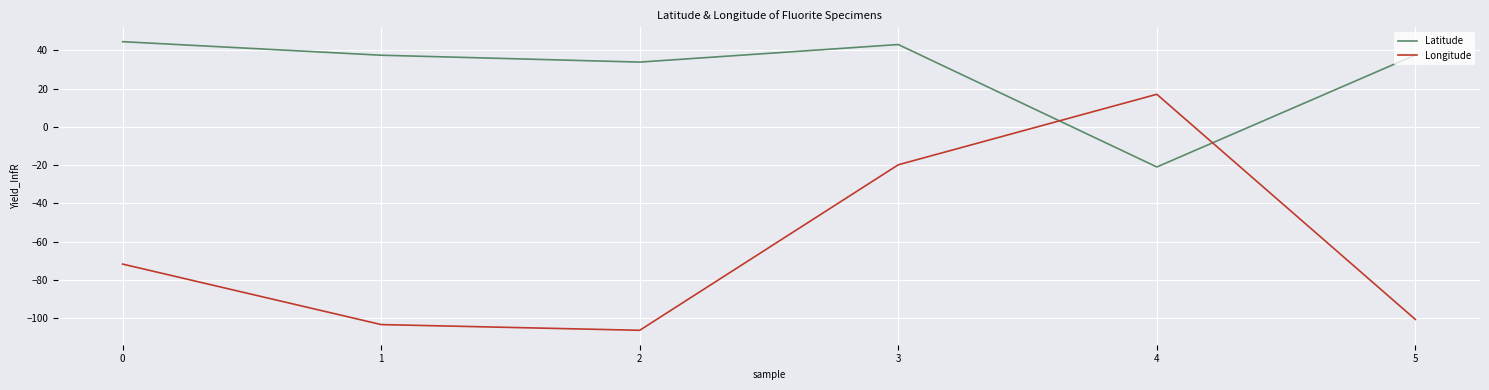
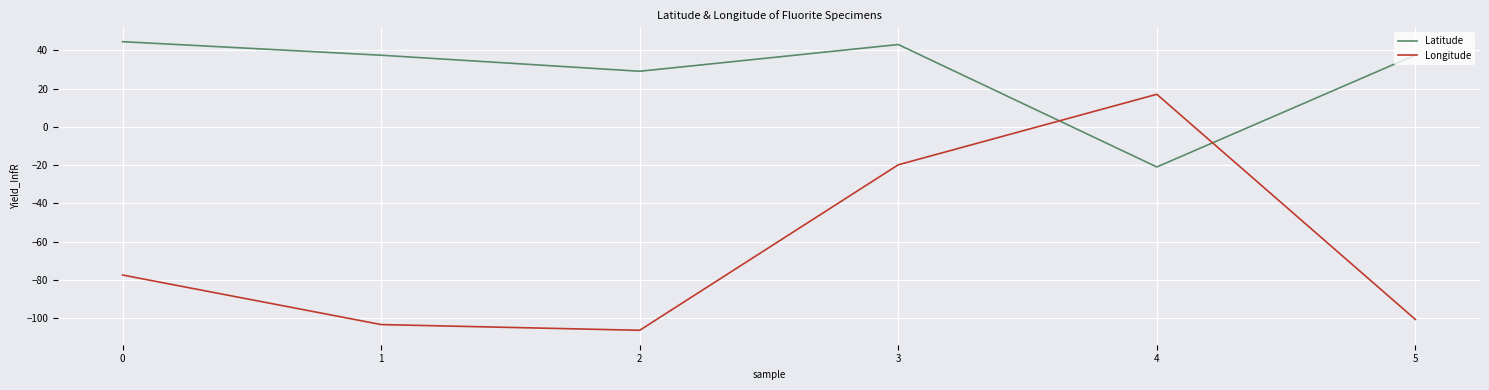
Longitude, 0: -72 -> -77
Latitude, 2: 34 -> 29
